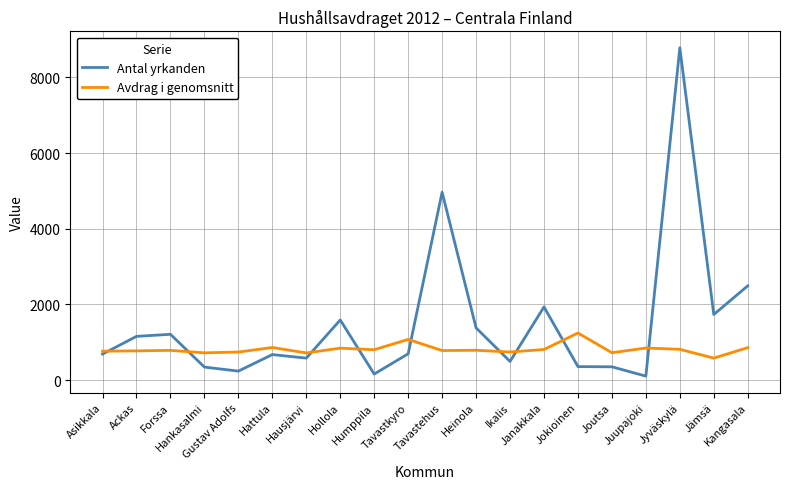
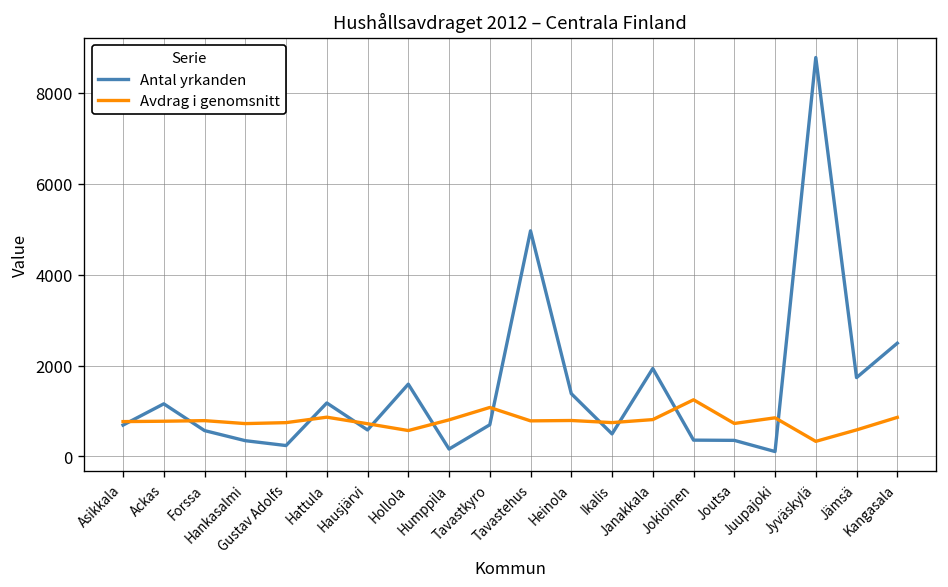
Antal yrkanden, Forssa: 1200 -> 600
Antal yrkanden, Hattula: 700 -> 1200
Avdrag i genomsnitt, Hollola: 800 -> 600
Avdrag i genomsnitt, Jyväskylä: 800 -> 300
